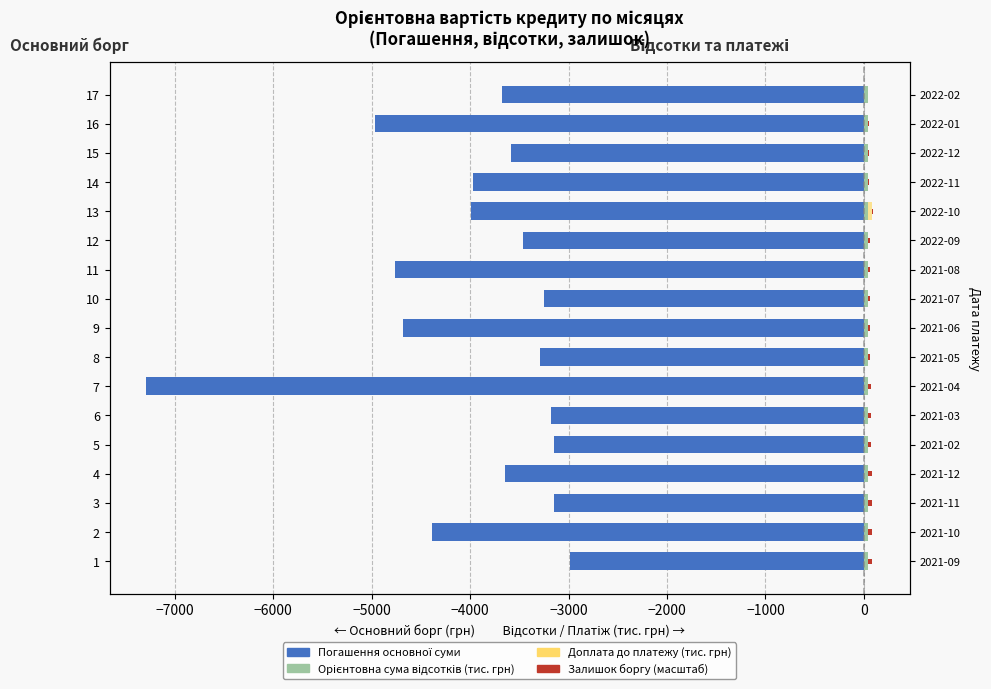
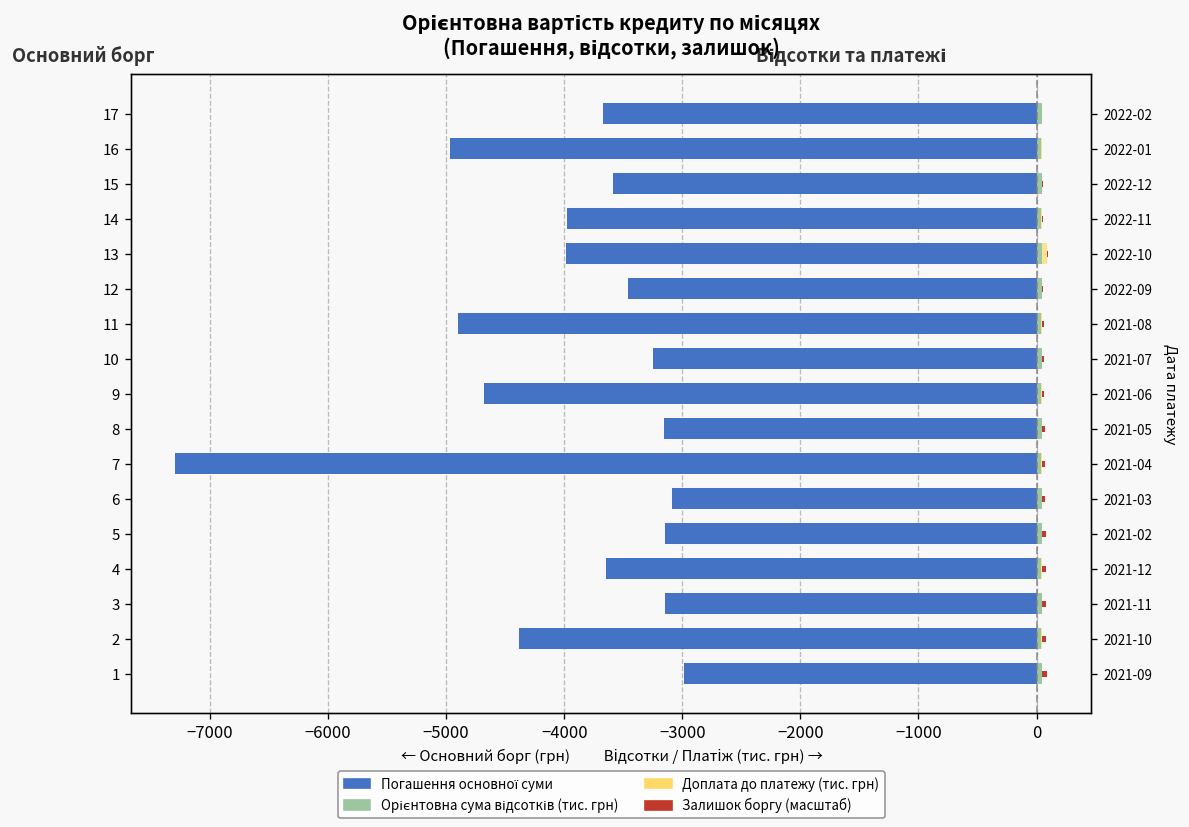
Погашення основної суми, 11: -4800 -> -4900
Погашення основної суми, 8: -3300 -> -3200
Погашення основної суми, 6: -3200 -> -3100
